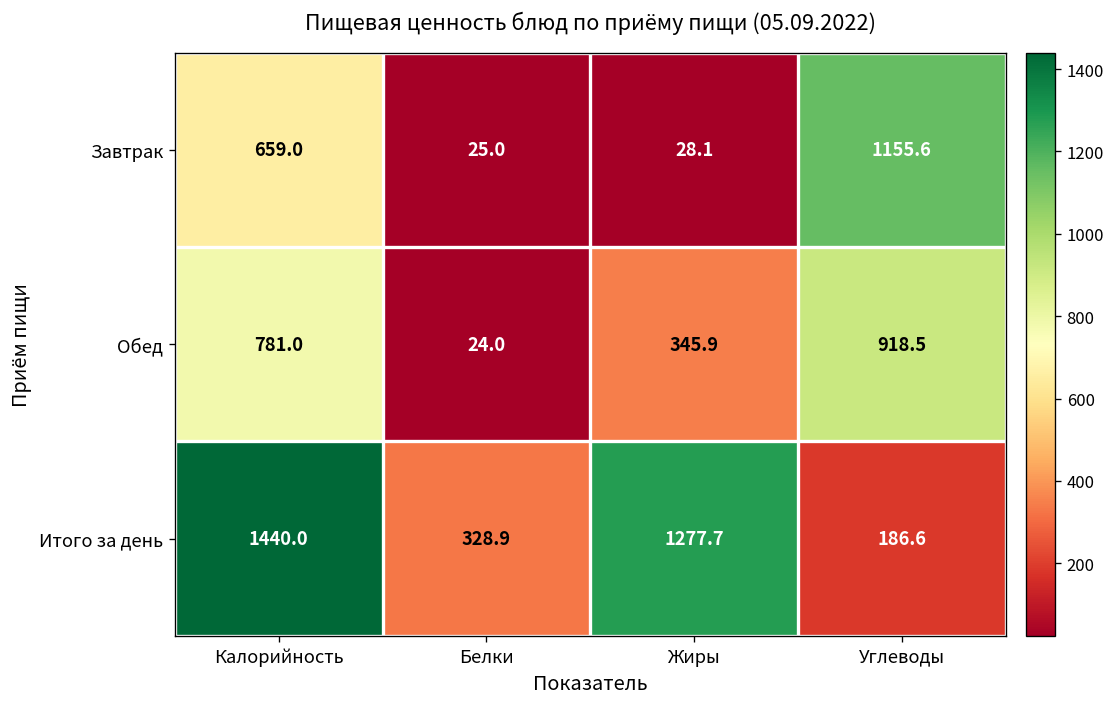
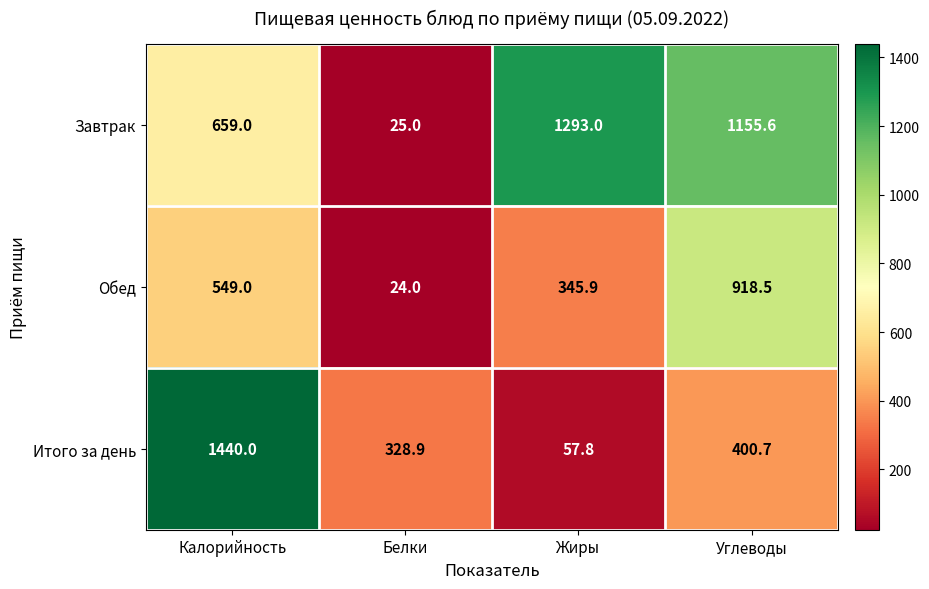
Завтрак, Жиры: 28.1 -> 1293.0
Обед, Калорийность: 781.0 -> 549.0
Итого за день, Жиры: 1277.7 -> 57.8
Итого за день, Углеводы: 186.6 -> 400.7
